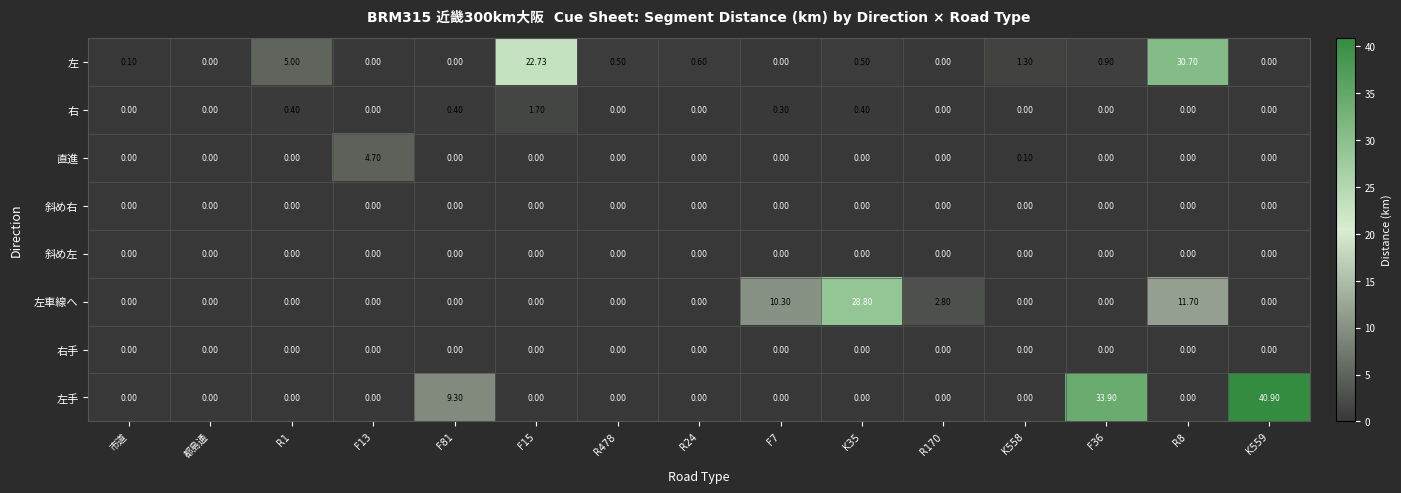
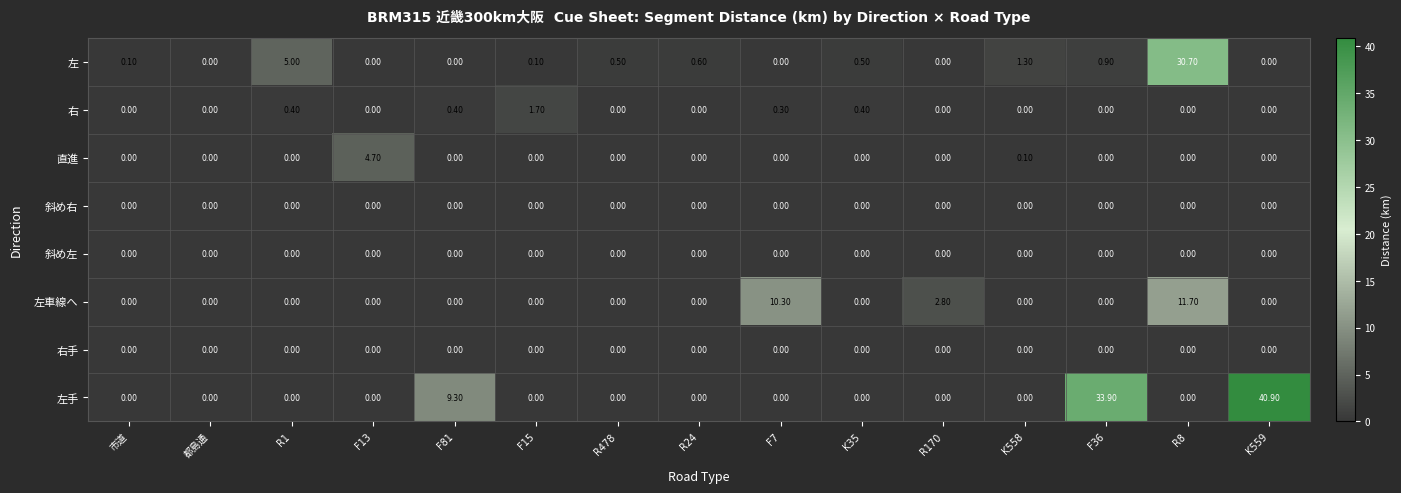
左, F15: 22.73 -> 0.10
左車線へ, K35: 28.80 -> 0.00
